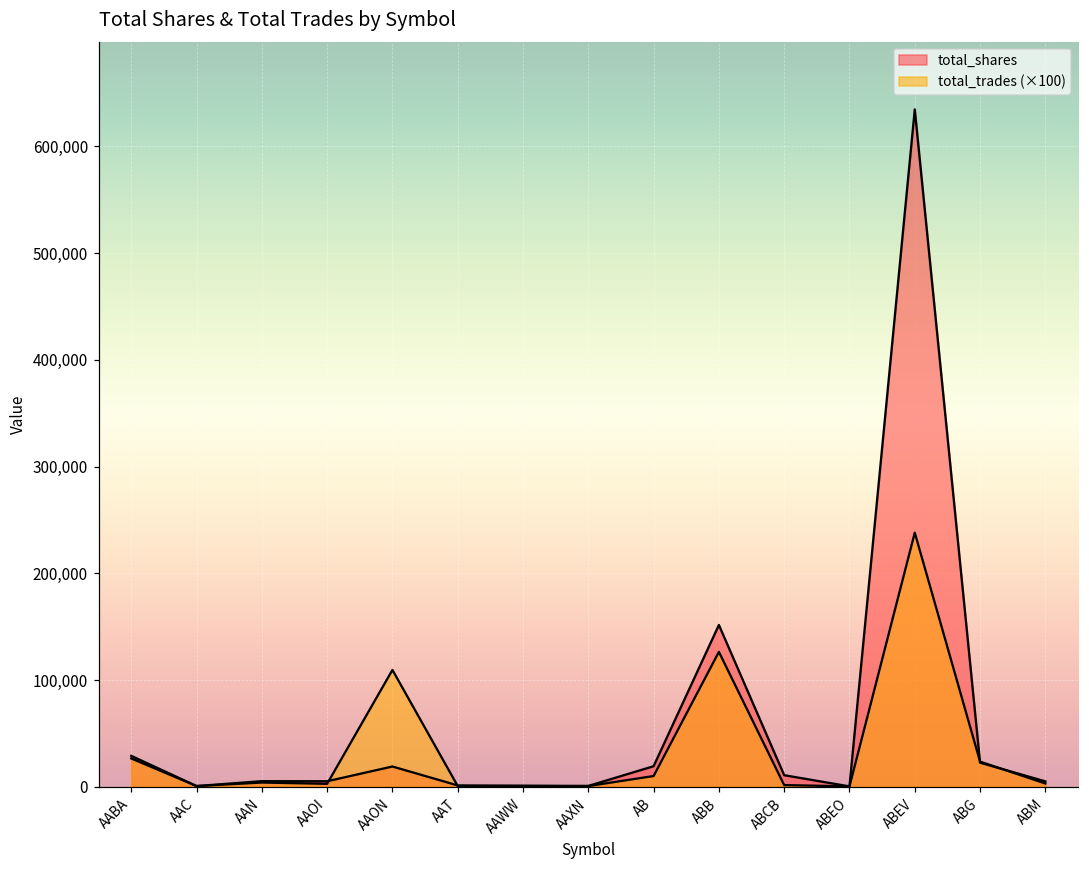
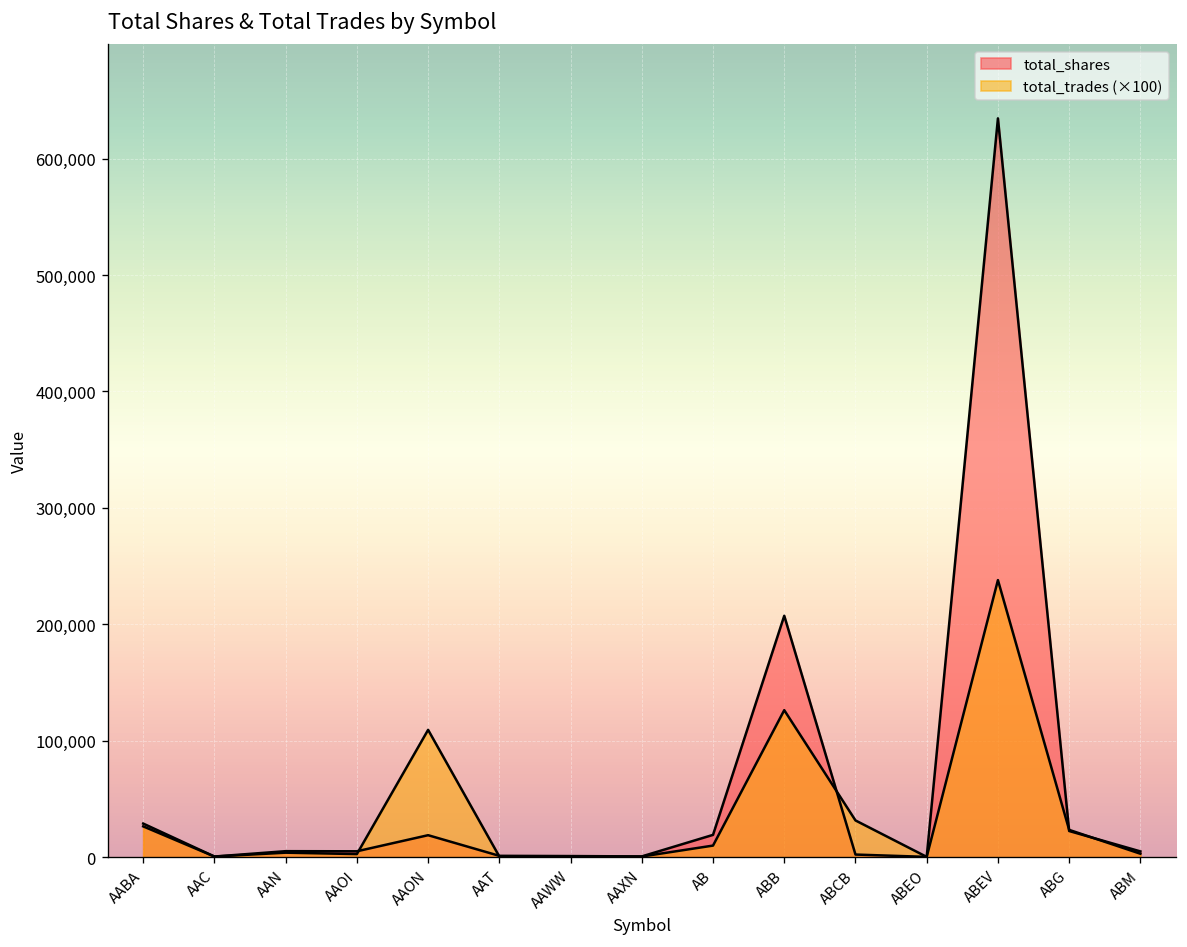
total_shares, ABB: 150,000 -> 210,000
total_shares, ABCB: 10,000 -> 0
total_trades (×100), ABCB: 0 -> 30,000
